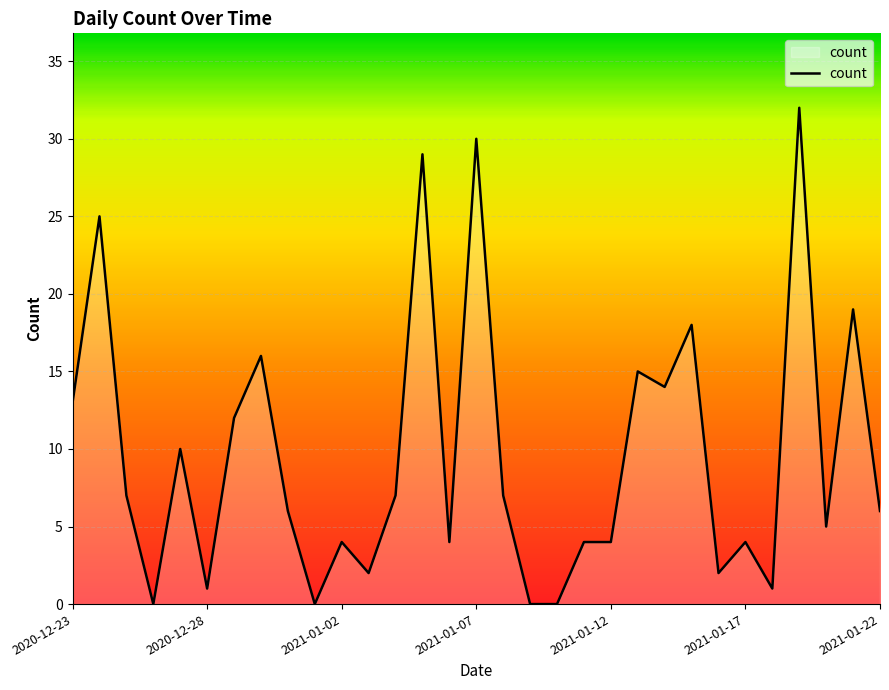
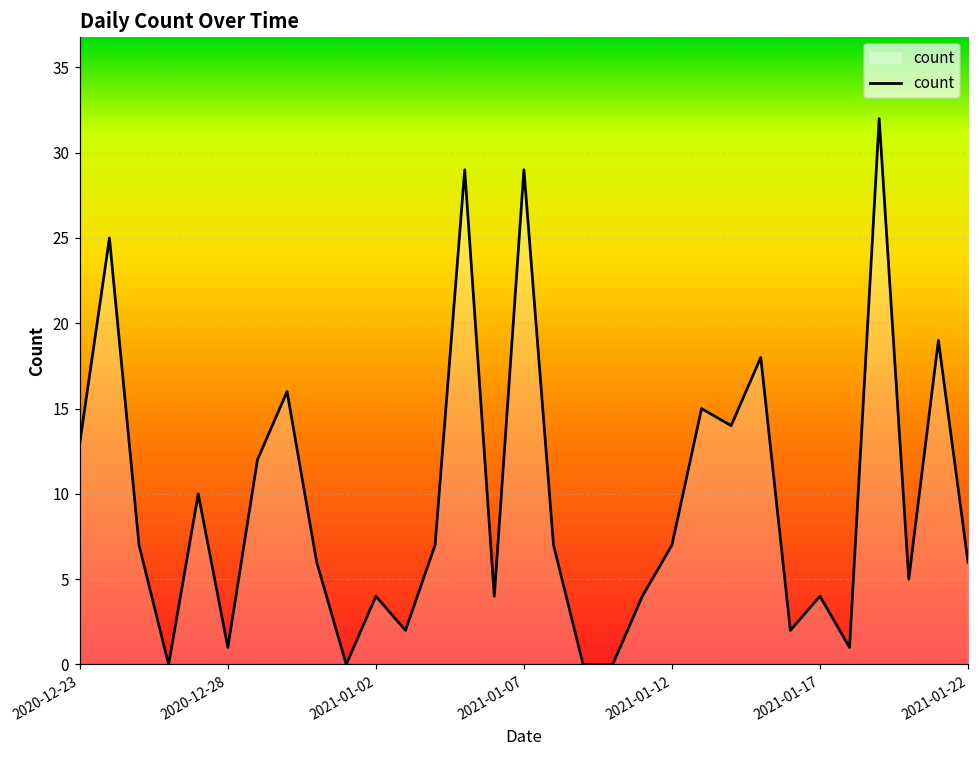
2021-01-07: 30 -> 29
2021-01-12: 4 -> 7
